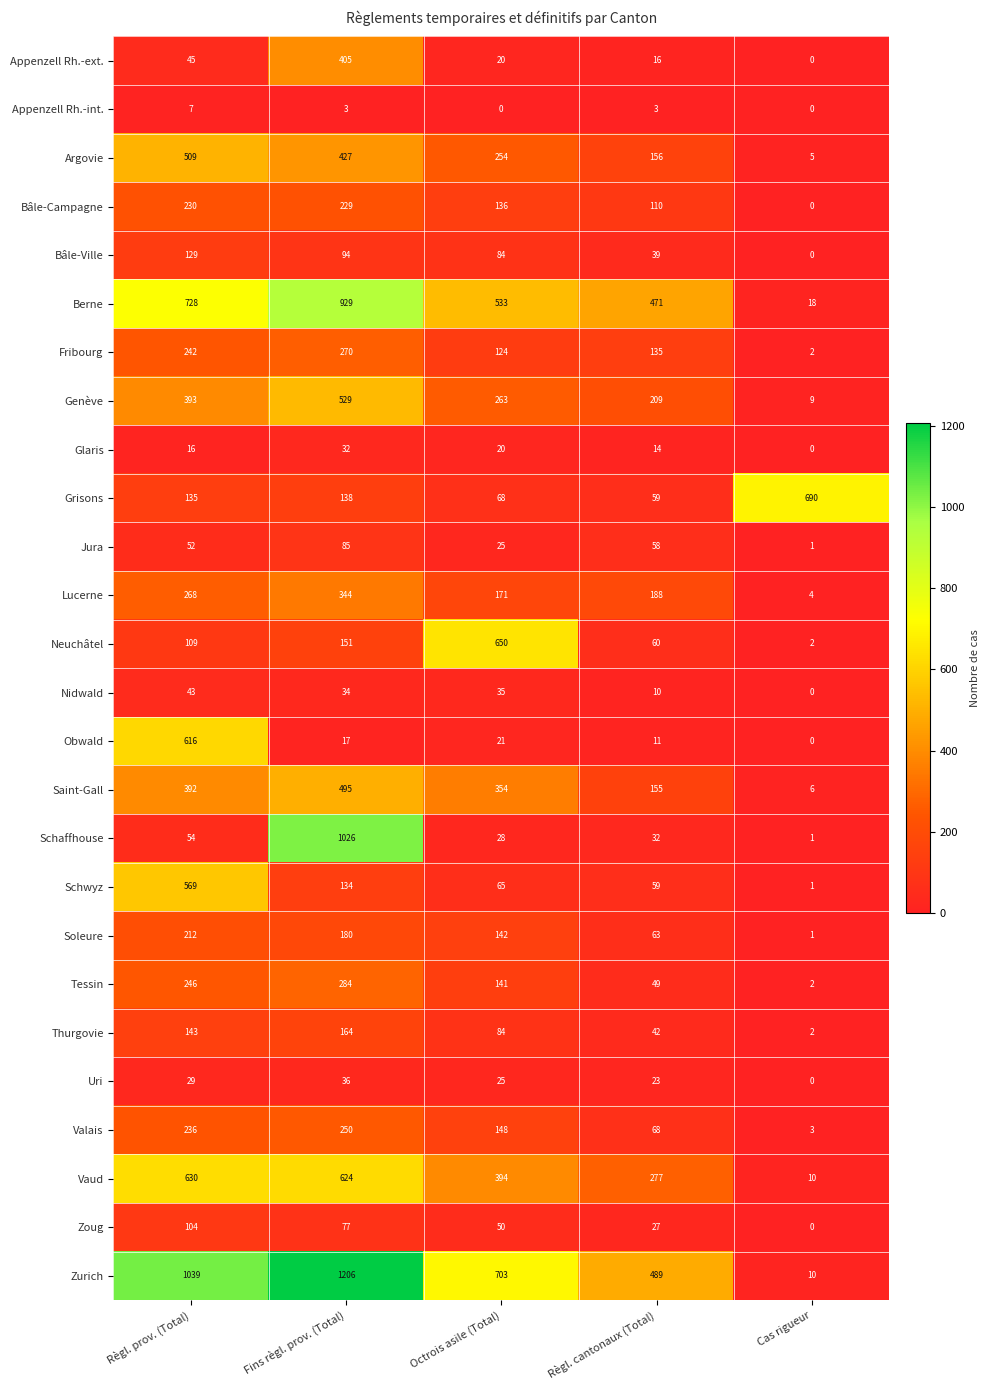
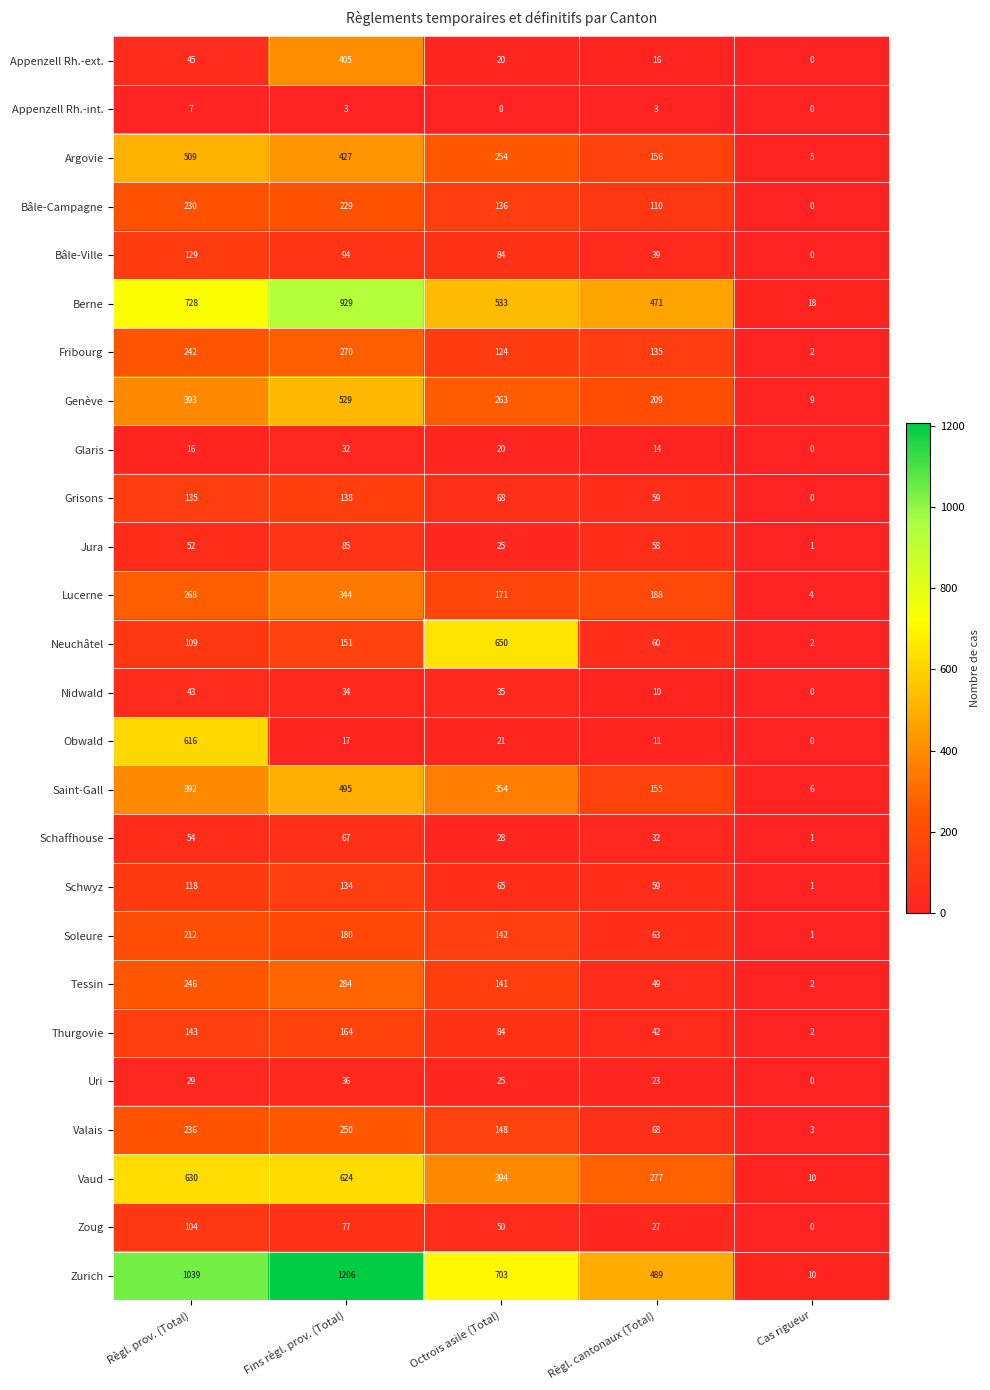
Grisons, Cas rigueur: 690 -> 0
Schaffhouse, Fins règl. prov. (Total): 1026 -> 67
Schwyz, Règl. prov. (Total): 569 -> 118
